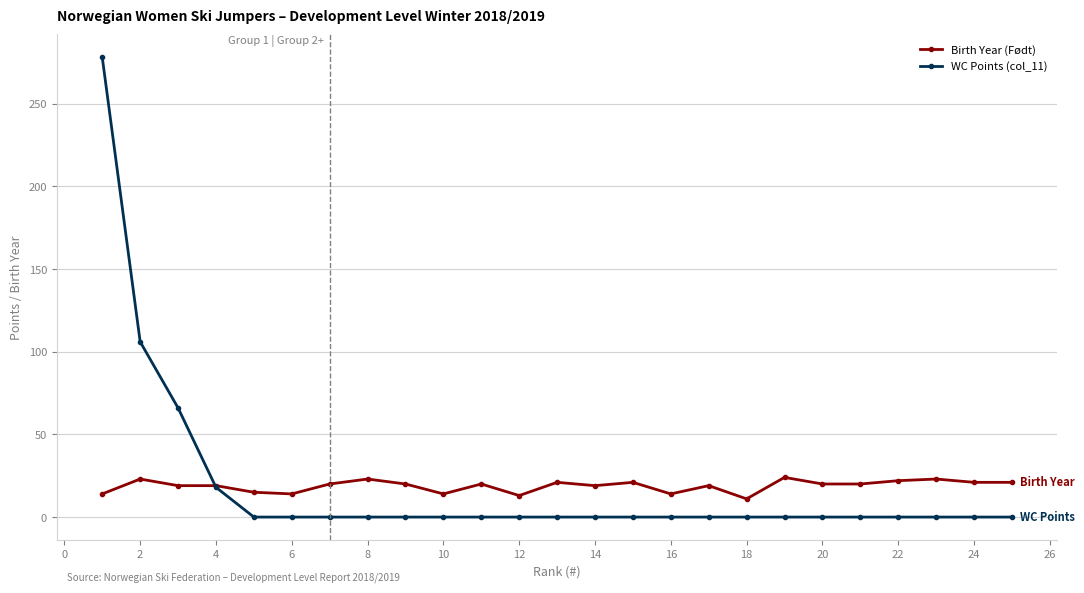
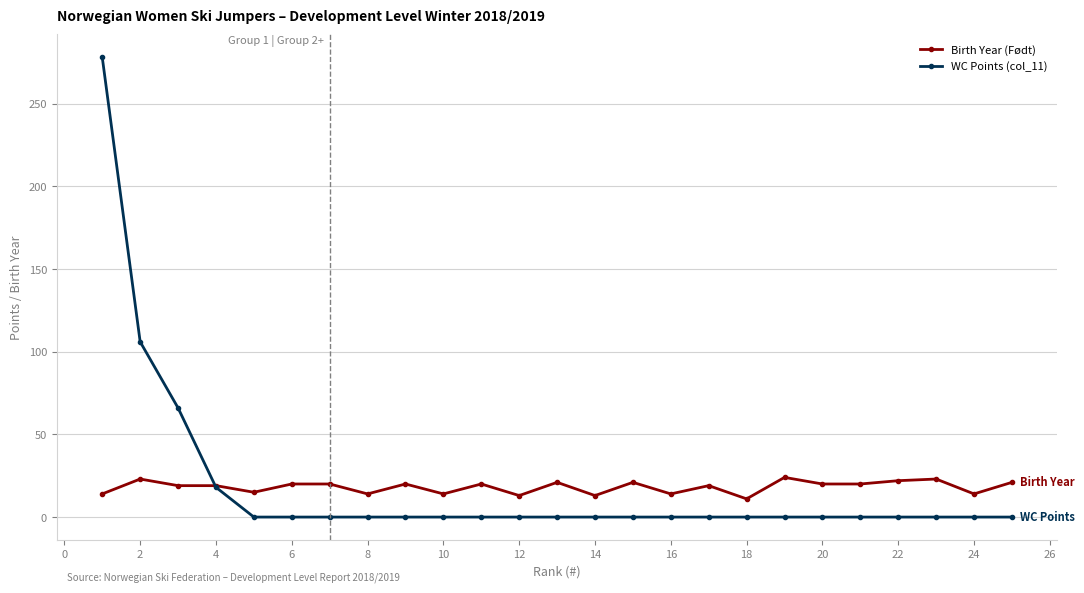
Birth Year (Født), 6: 14 -> 20
Birth Year (Født), 8: 23 -> 14
Birth Year (Født), 14: 19 -> 13
Birth Year (Født), 24: 21 -> 14
